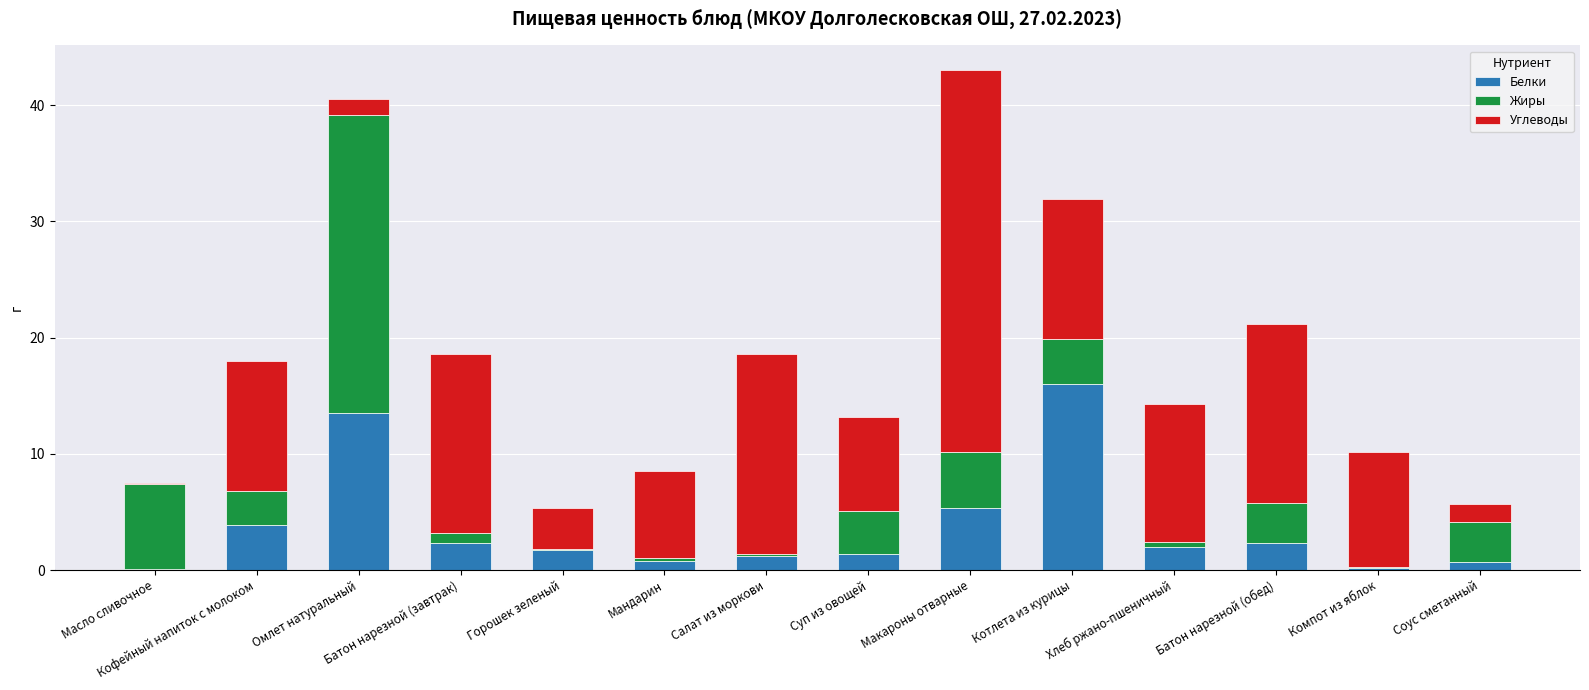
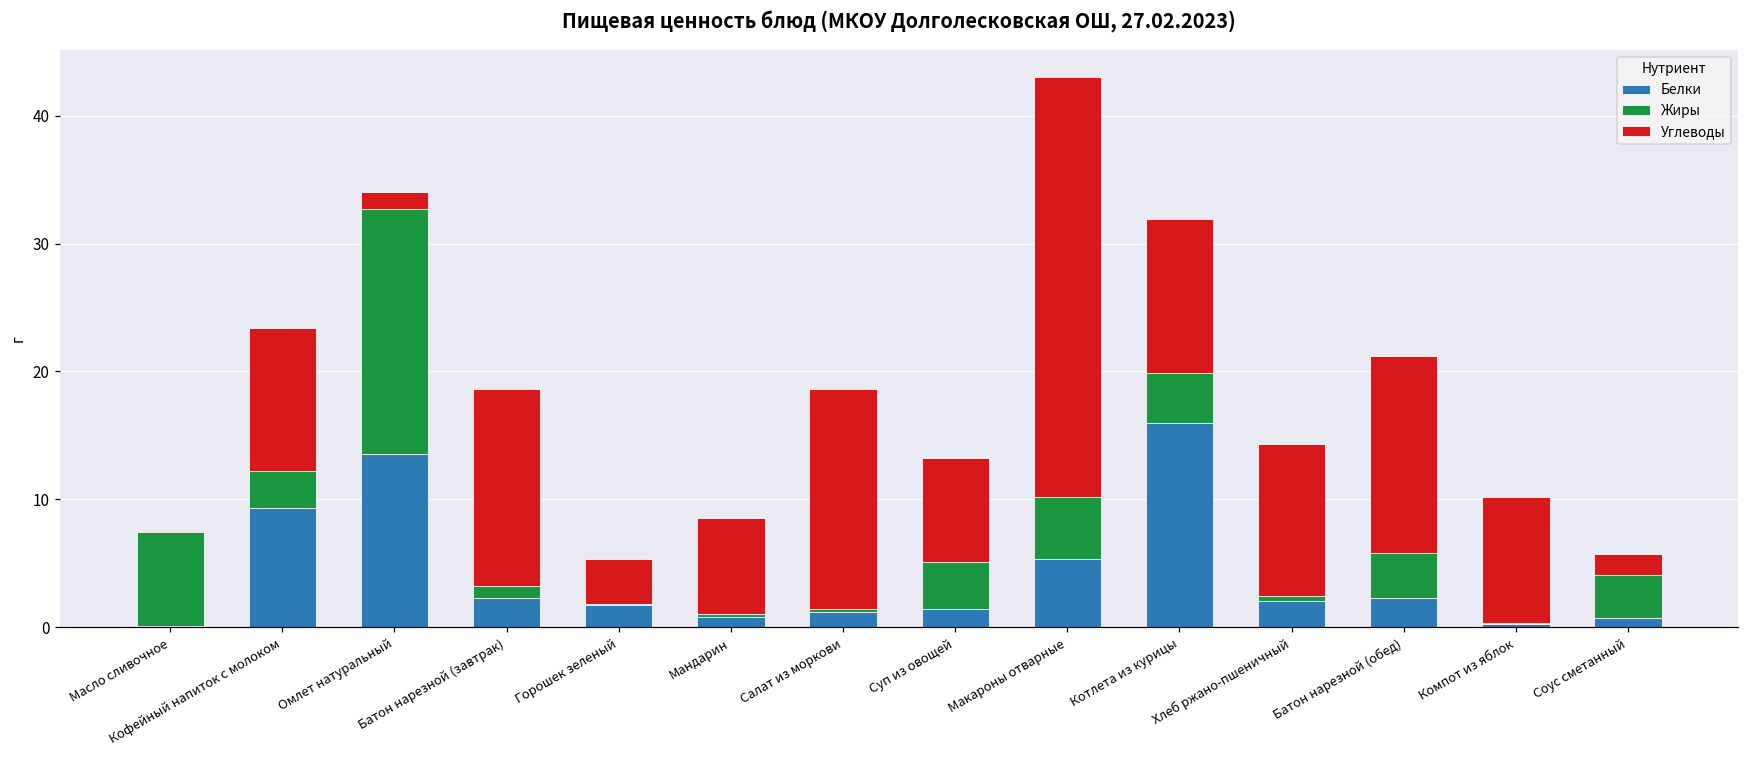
Белки, Кофейный напиток с молоком: 3.9 -> 9.3
Жиры, Омлет натуральный: 25.7 -> 19.2
